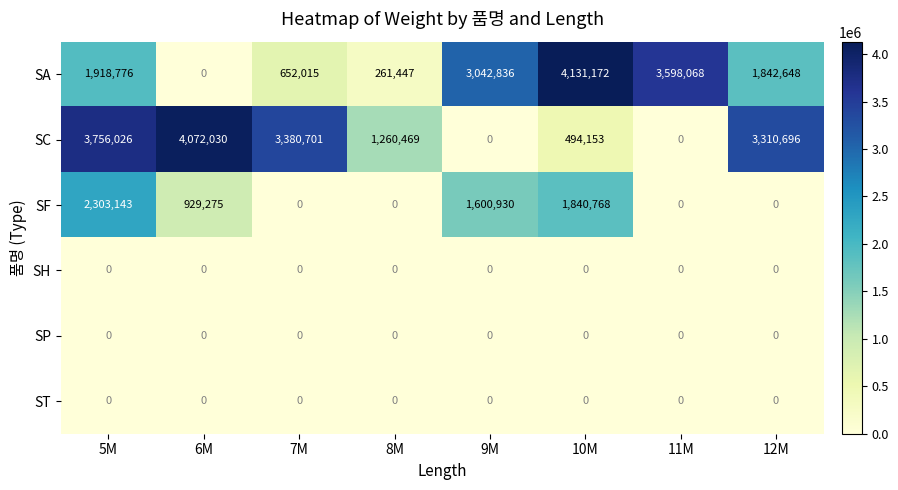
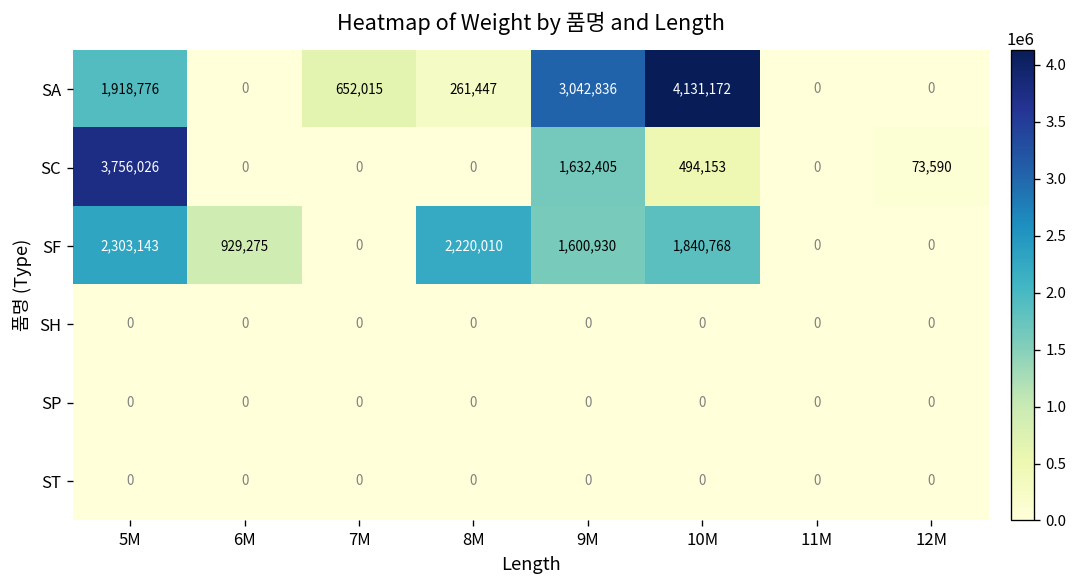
SA, 11M: 3,598,068 -> 0
SA, 12M: 1,842,648 -> 0
SC, 6M: 4,072,030 -> 0
SC, 7M: 3,380,701 -> 0
SC, 8M: 1,260,469 -> 0
SC, 9M: 0 -> 1,632,405
SC, 12M: 3,310,696 -> 73,590
SF, 8M: 0 -> 2,220,010
